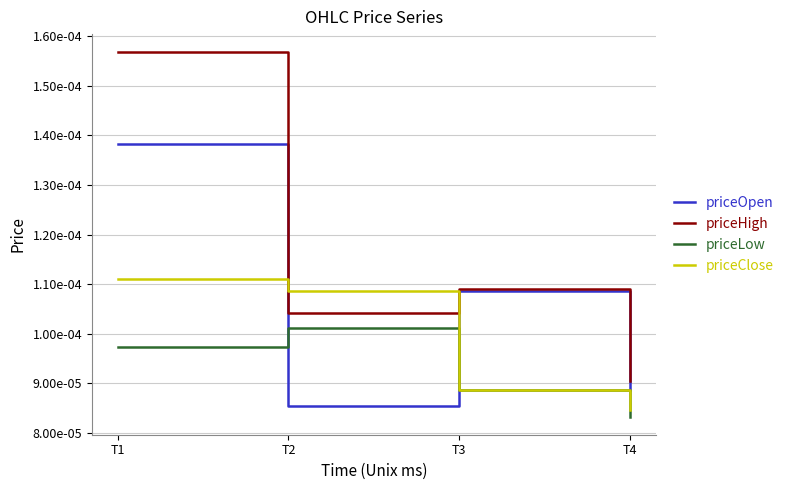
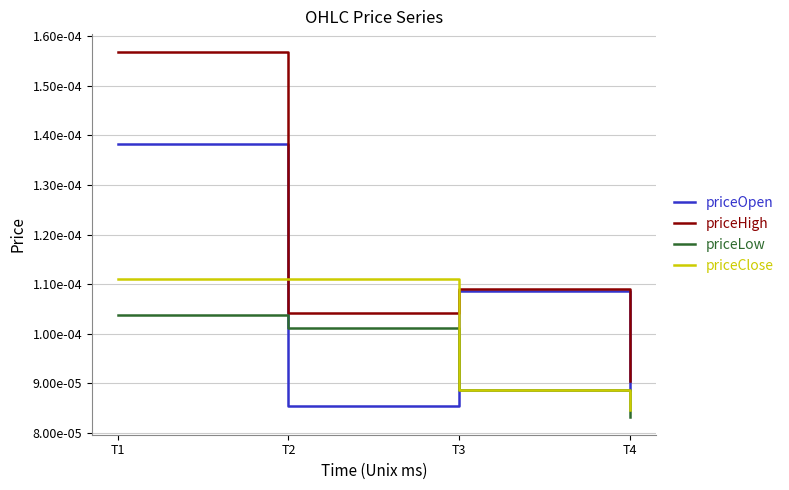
priceLow, T1: 0.000097 -> 0.000104
priceClose, T2: 0.000109 -> 0.000111
